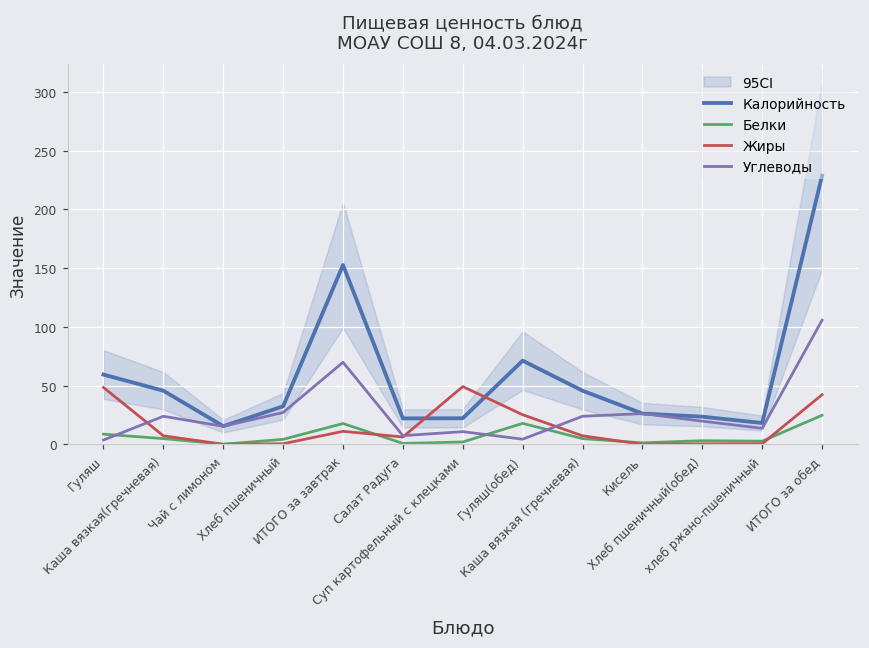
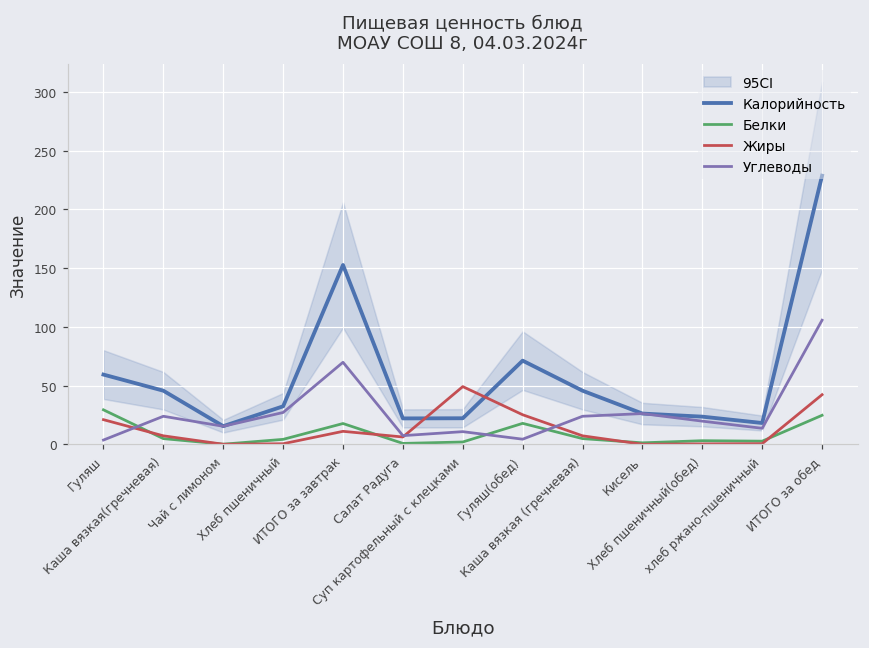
Белки, Гуляш: 9 -> 29
Жиры, Гуляш: 48 -> 21
